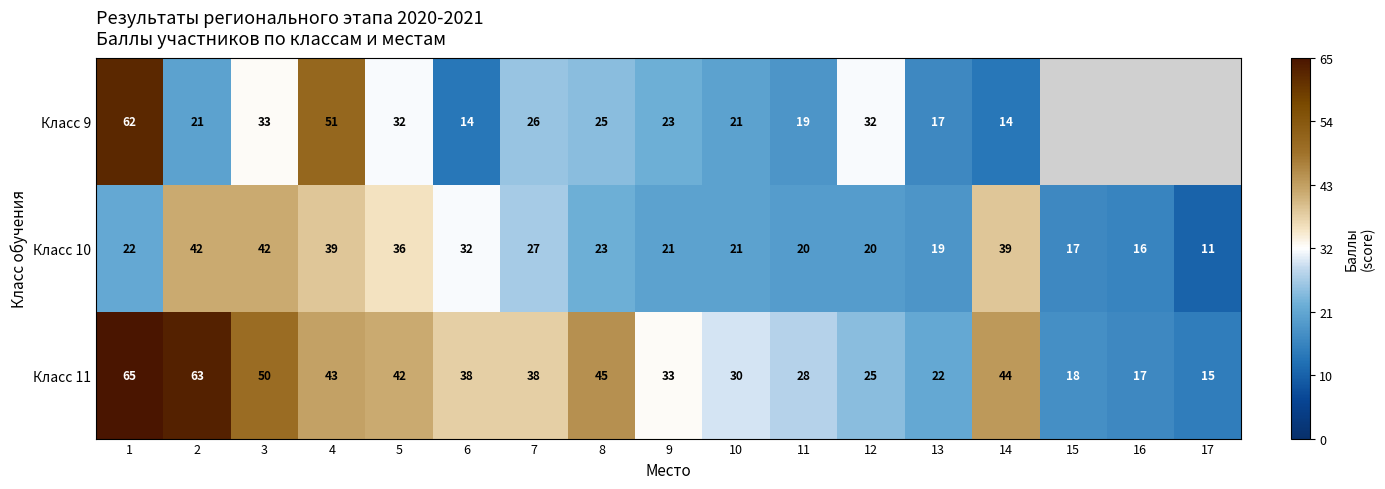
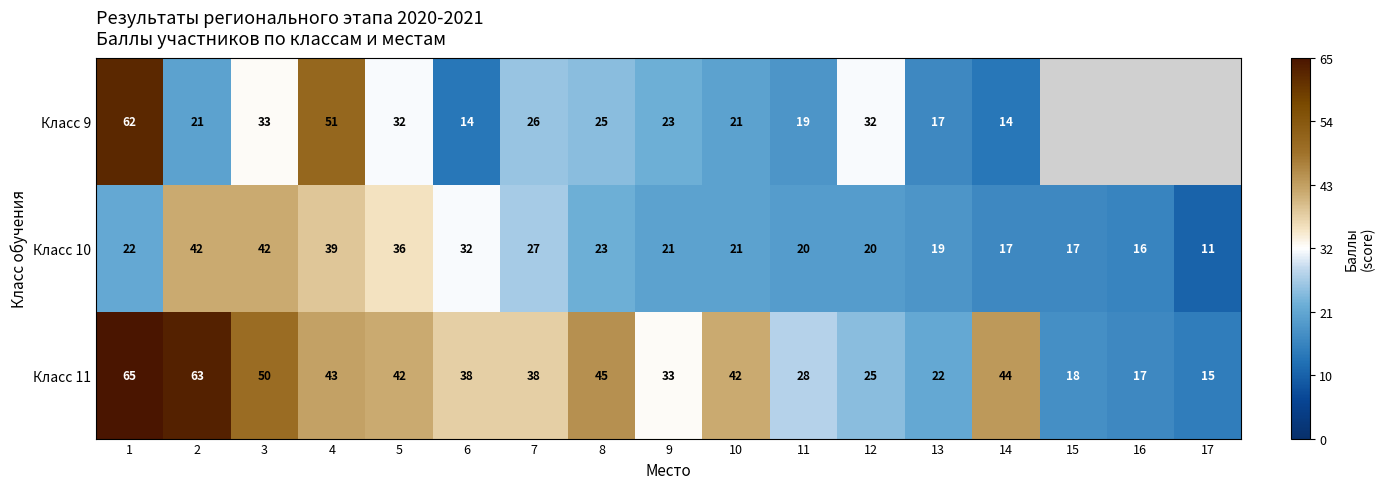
Класс 10, 14: 39 -> 17
Класс 11, 10: 30 -> 42
